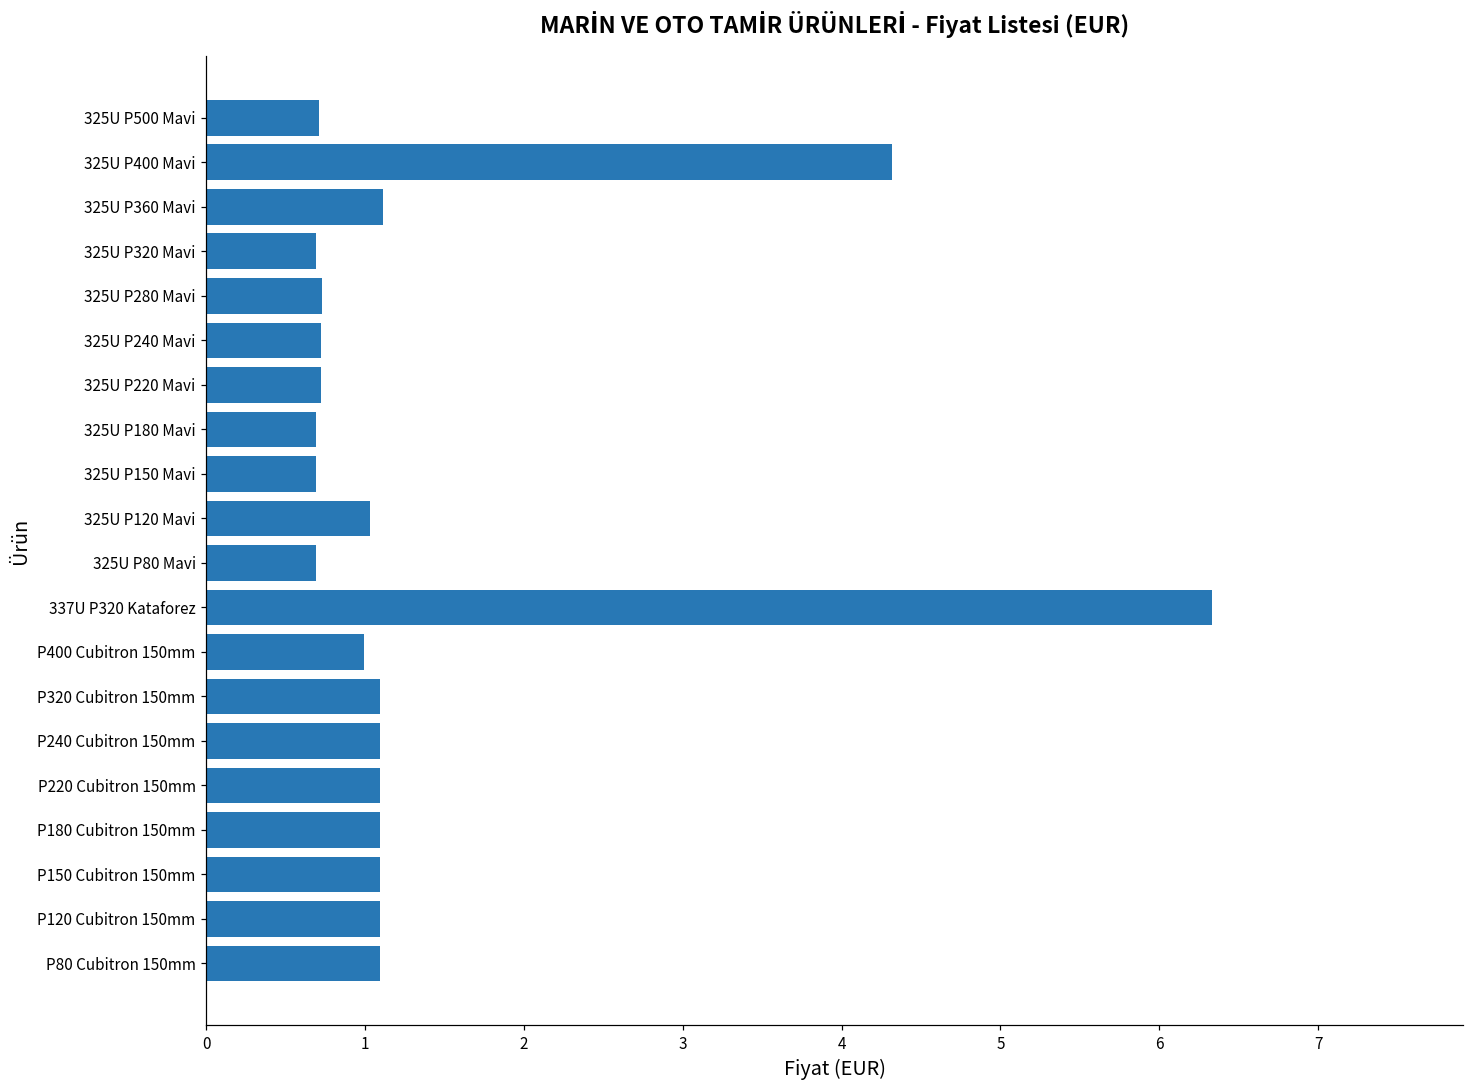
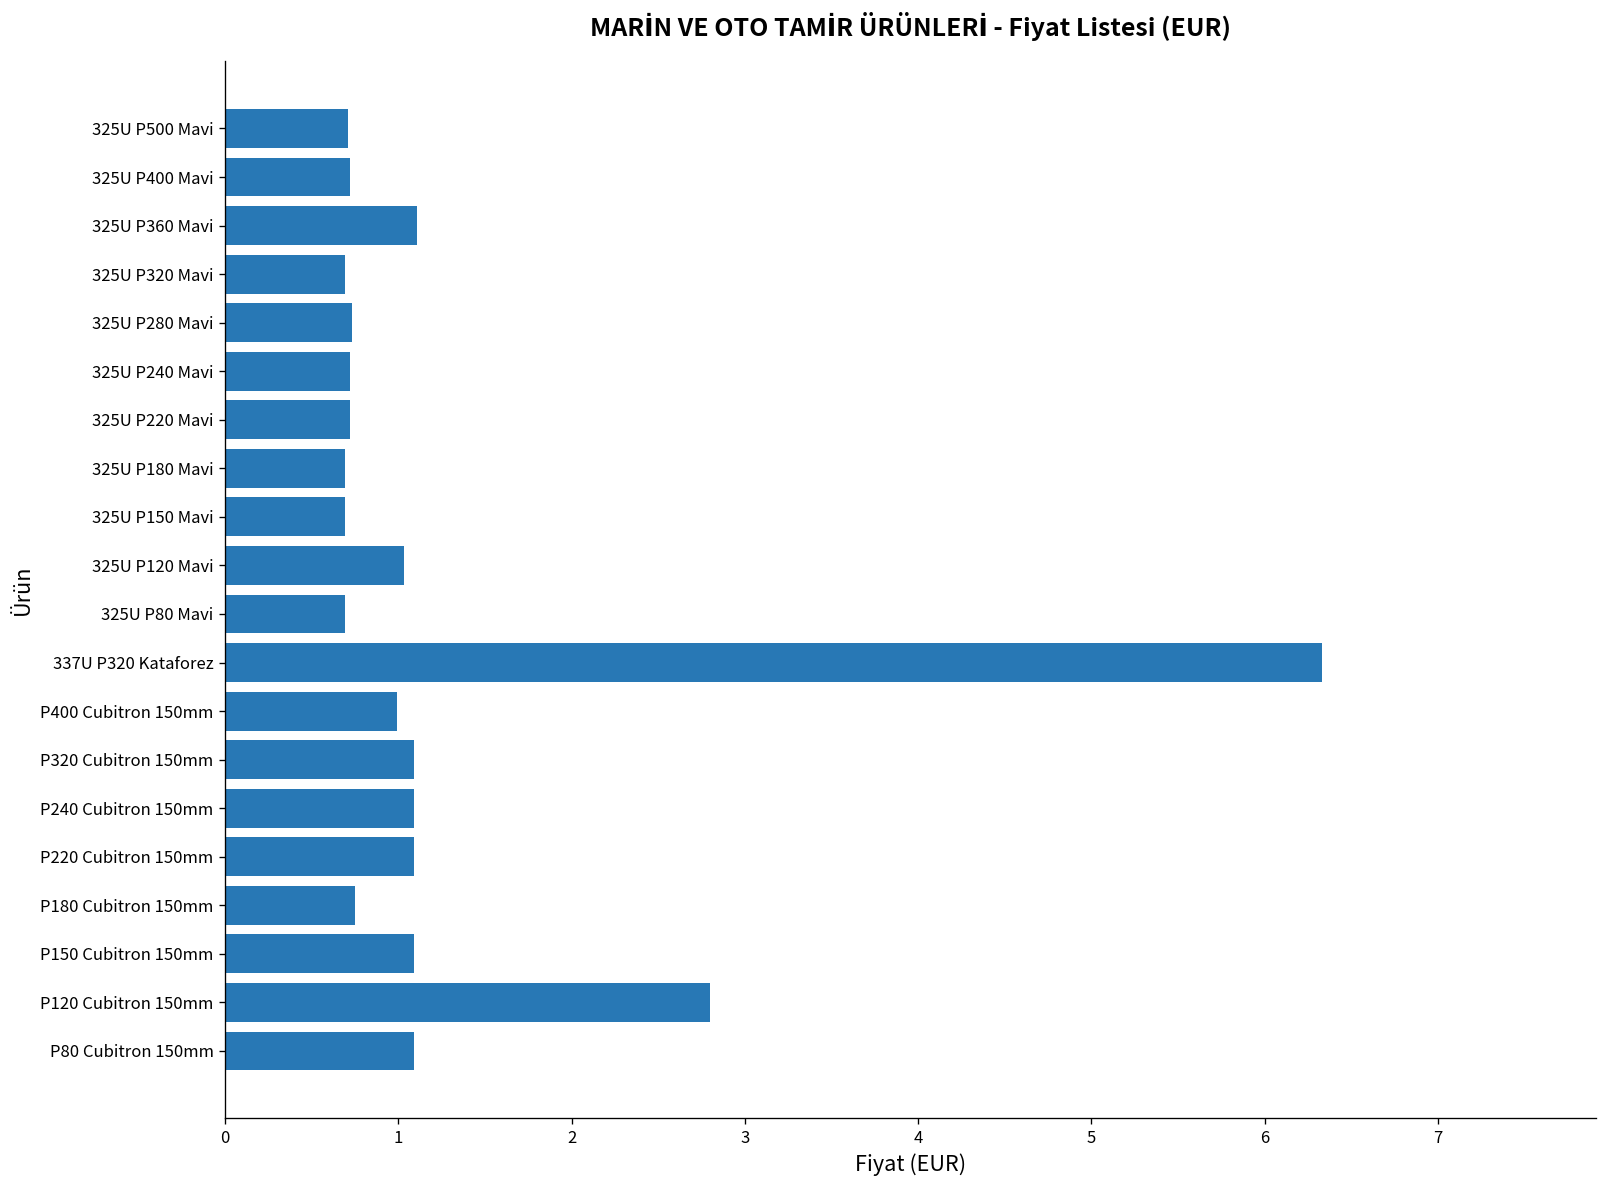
325U P400 Mavi: 4.32 -> 0.72
P180 Cubitron 150mm: 1.09 -> 0.75
P120 Cubitron 150mm: 1.09 -> 2.80
